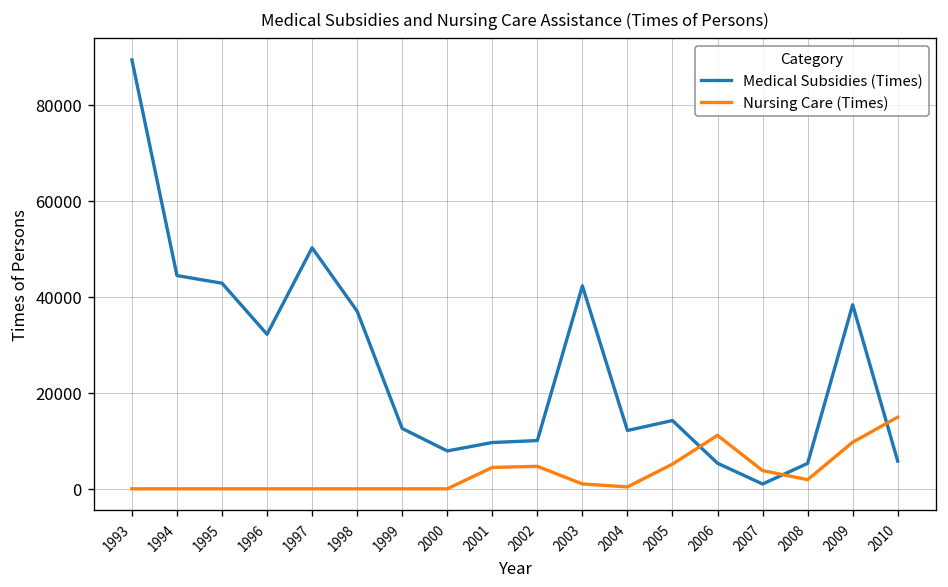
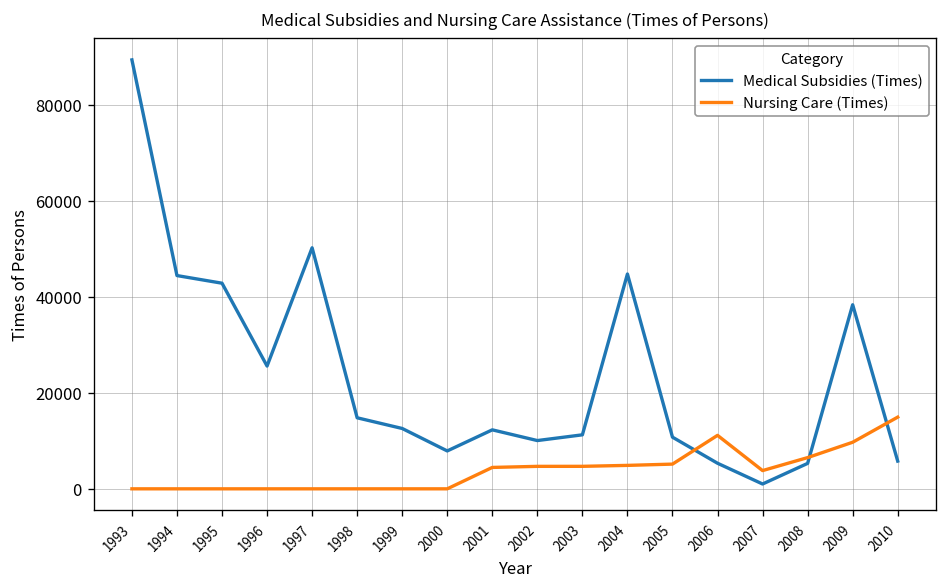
Medical Subsidies (Times), 1996: 32000 -> 26000
Medical Subsidies (Times), 1998: 37000 -> 15000
Medical Subsidies (Times), 2001: 10000 -> 12000
Medical Subsidies (Times), 2003: 42000 -> 11000
Nursing Care (Times), 2003: 1000 -> 5000
Medical Subsidies (Times), 2004: 12000 -> 45000
Nursing Care (Times), 2004: 0 -> 5000
Medical Subsidies (Times), 2005: 14000 -> 11000
Nursing Care (Times), 2008: 2000 -> 7000
